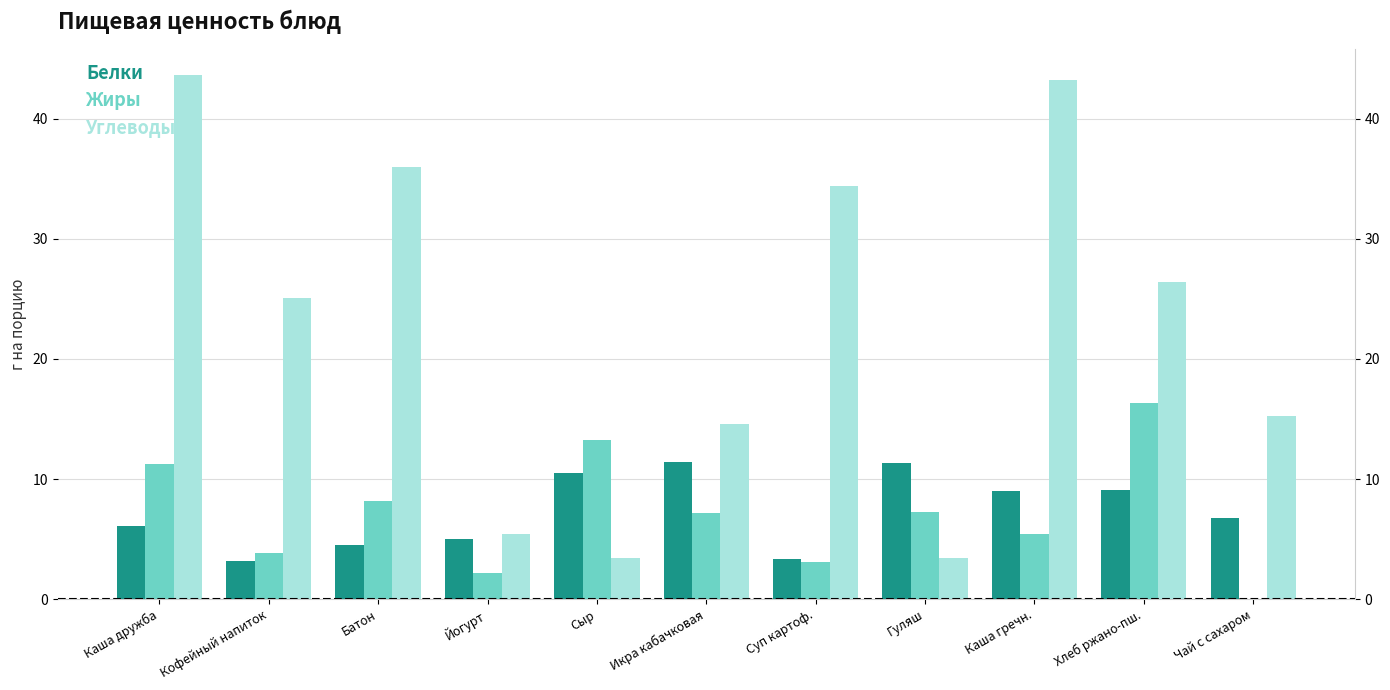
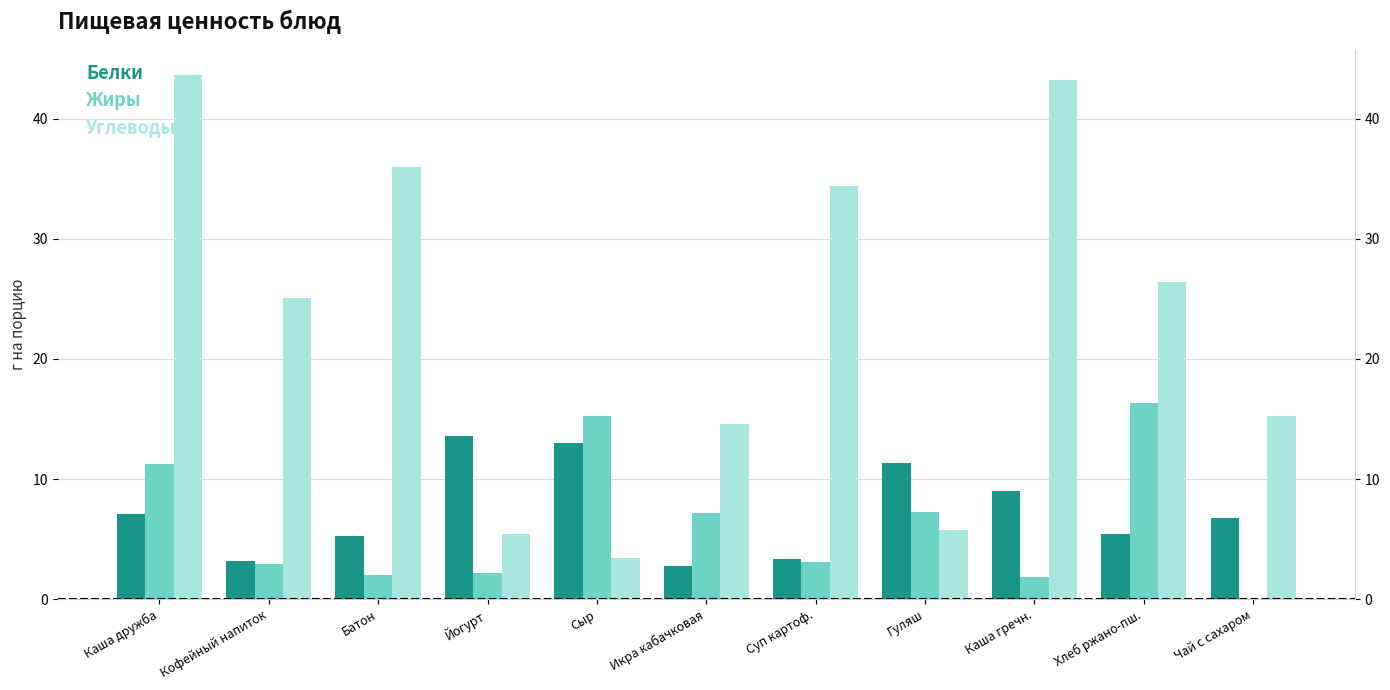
Белки, Каша дружба: 6.1 -> 7.1
Жиры, Кофейный напиток: 3.8 -> 2.9
Белки, Батон: 4.5 -> 5.3
Жиры, Батон: 8.2 -> 2.0
Белки, Йогурт: 5.0 -> 13.6
Белки, Сыр: 10.5 -> 13.0
Жиры, Сыр: 13.3 -> 15.3
Белки, Икра кабачковая: 11.4 -> 2.7
Углеводы, Гуляш: 3.5 -> 5.7
Жиры, Каша гречн.: 5.4 -> 1.9
Белки, Хлеб ржано-пш.: 9.1 -> 5.4
